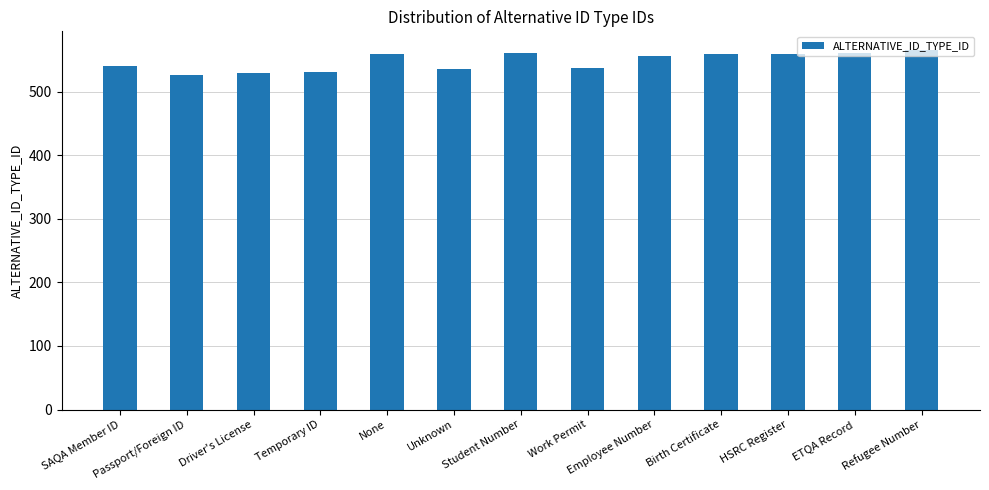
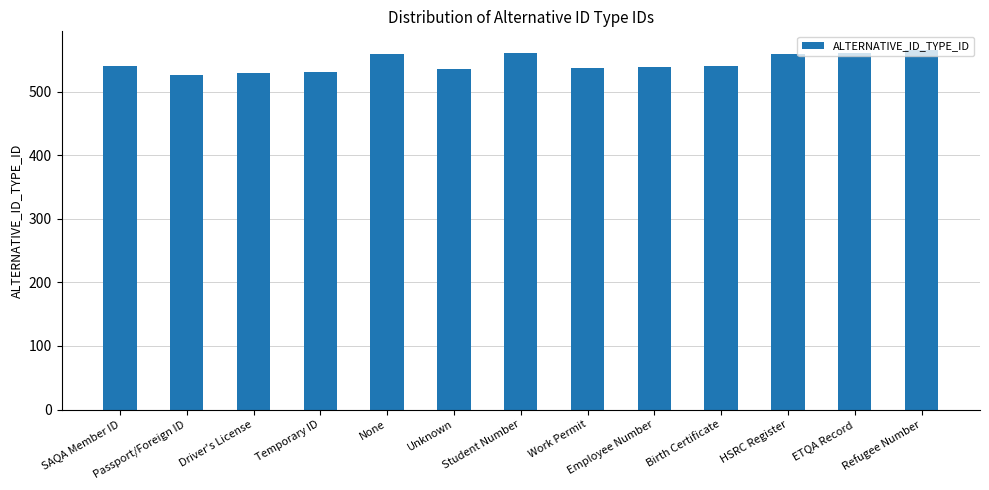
Employee Number: 560 -> 540
Birth Certificate: 560 -> 540
